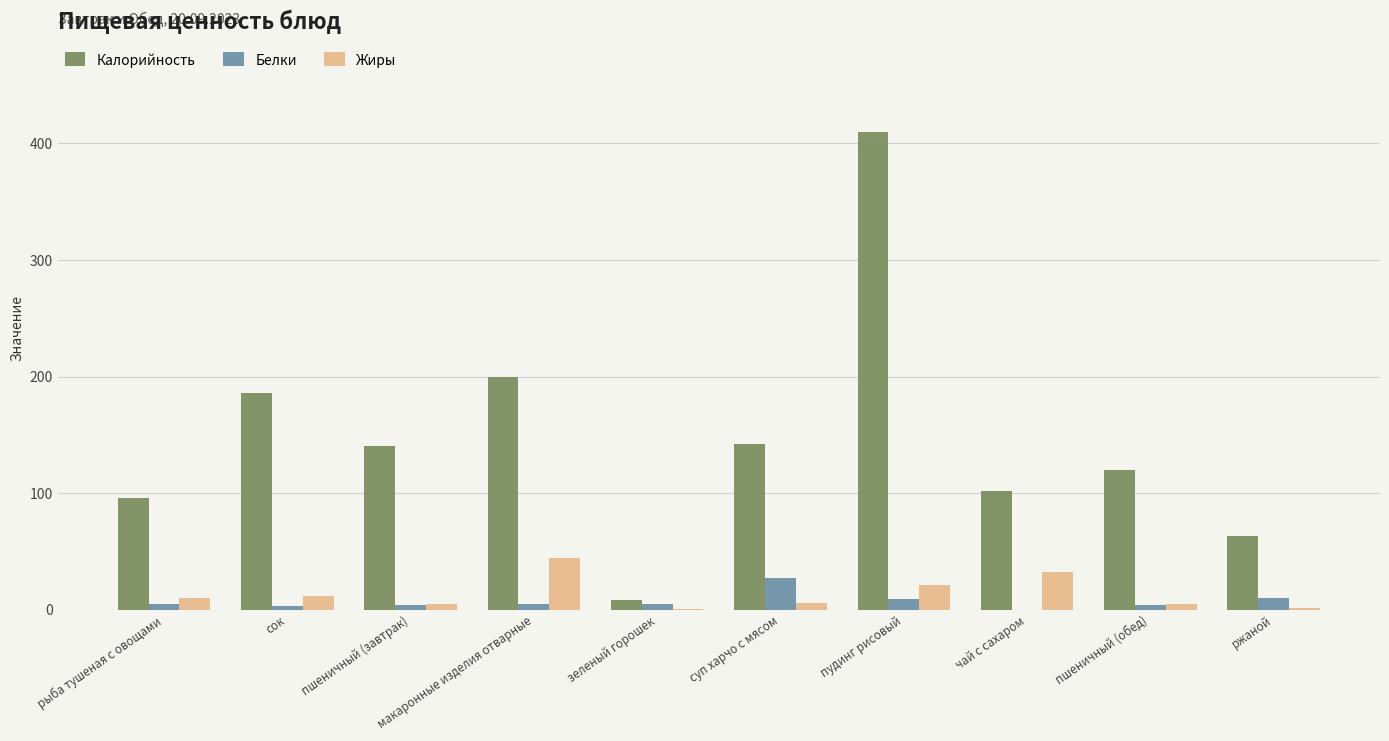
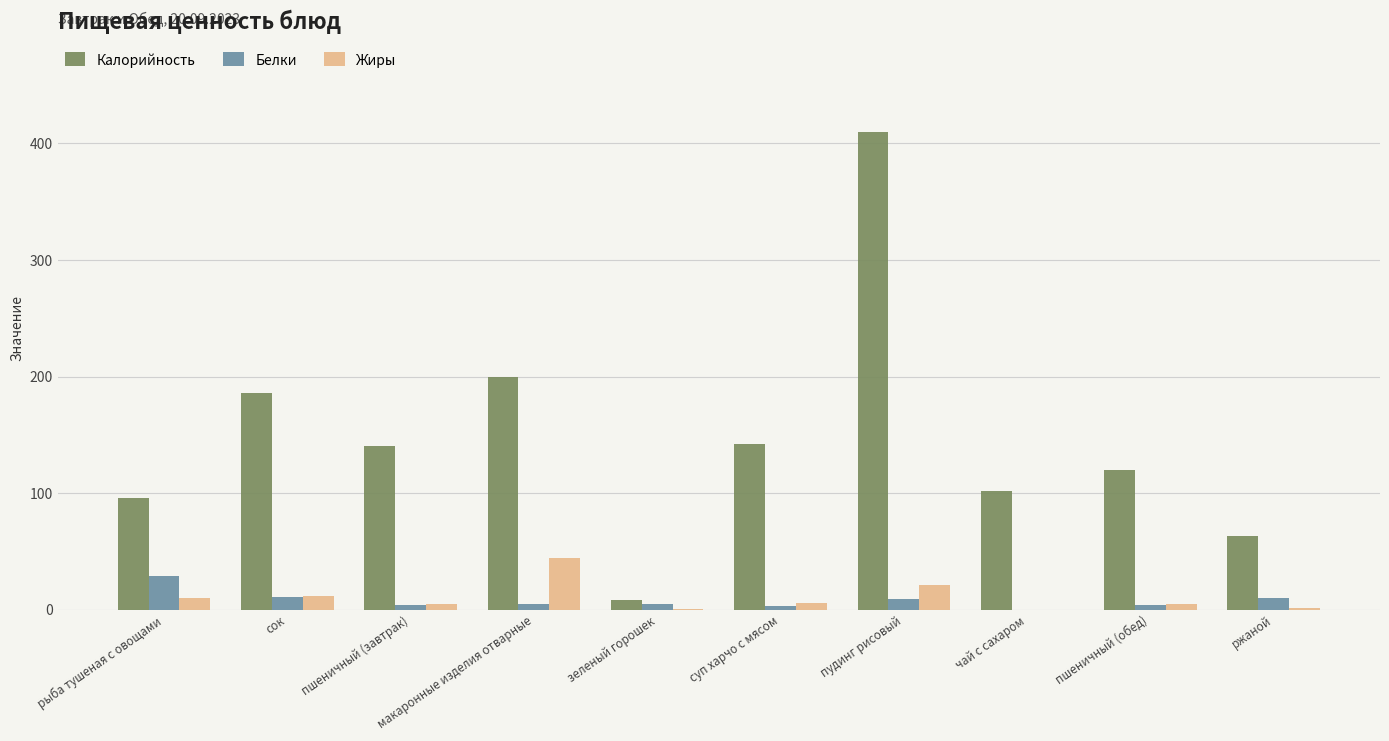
Белки, рыба тушеная с овощами: 5 -> 29
Белки, сок: 3 -> 11
Белки, суп харчо с мясом: 27 -> 3
Жиры, чай с сахаром: 33 -> 0
